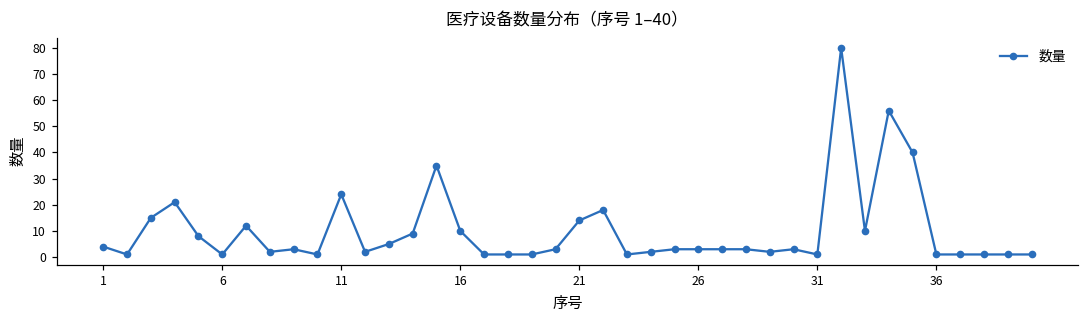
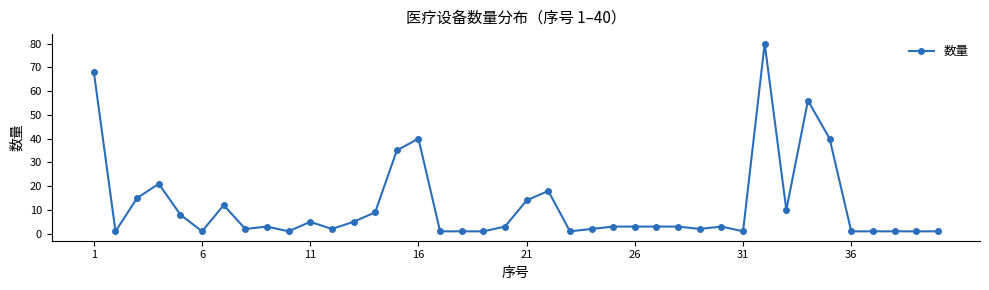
1: 4 -> 68
11: 24 -> 5
16: 10 -> 40
